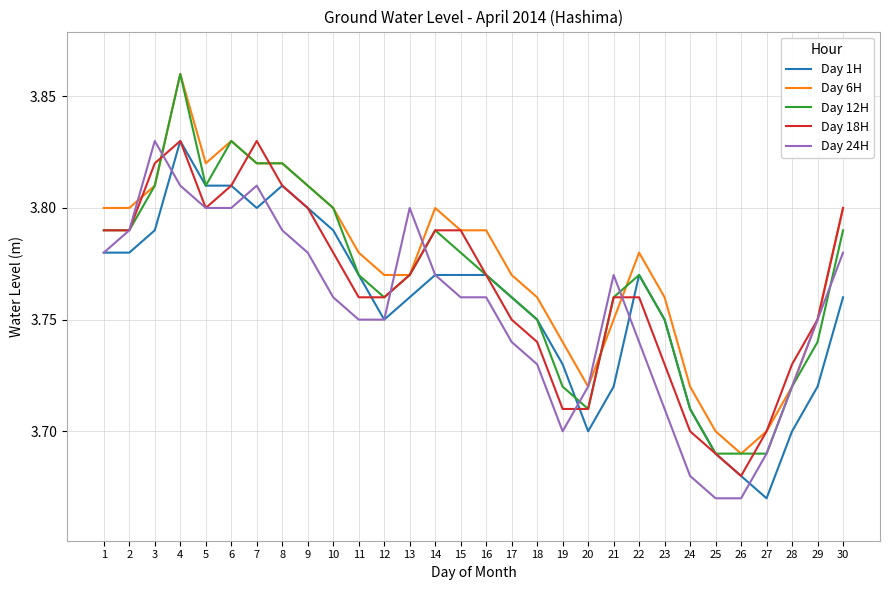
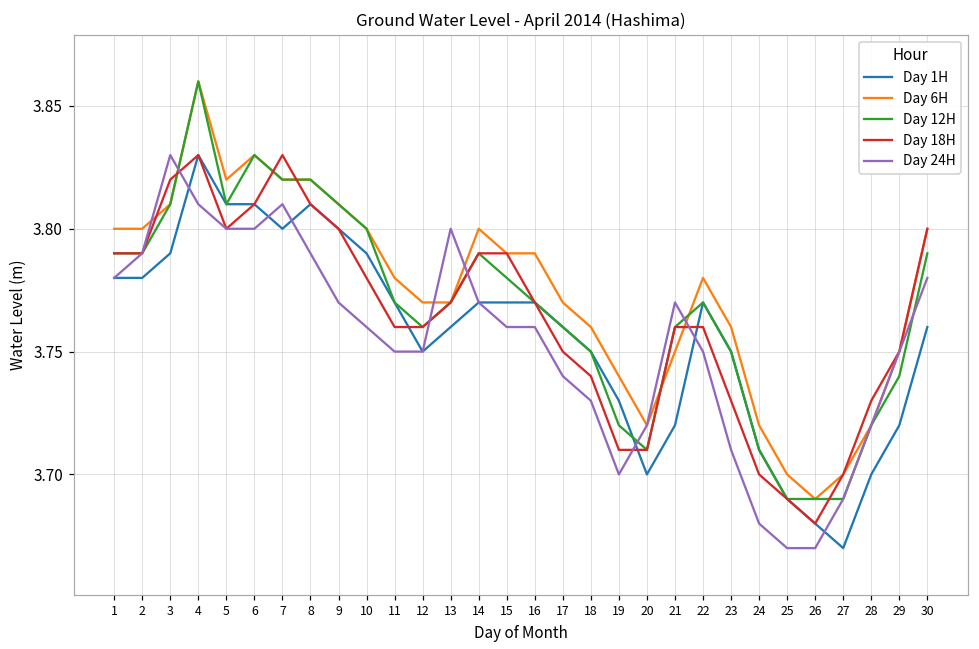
Day 24H, 9: 3.78 -> 3.77
Day 24H, 22: 3.74 -> 3.75
